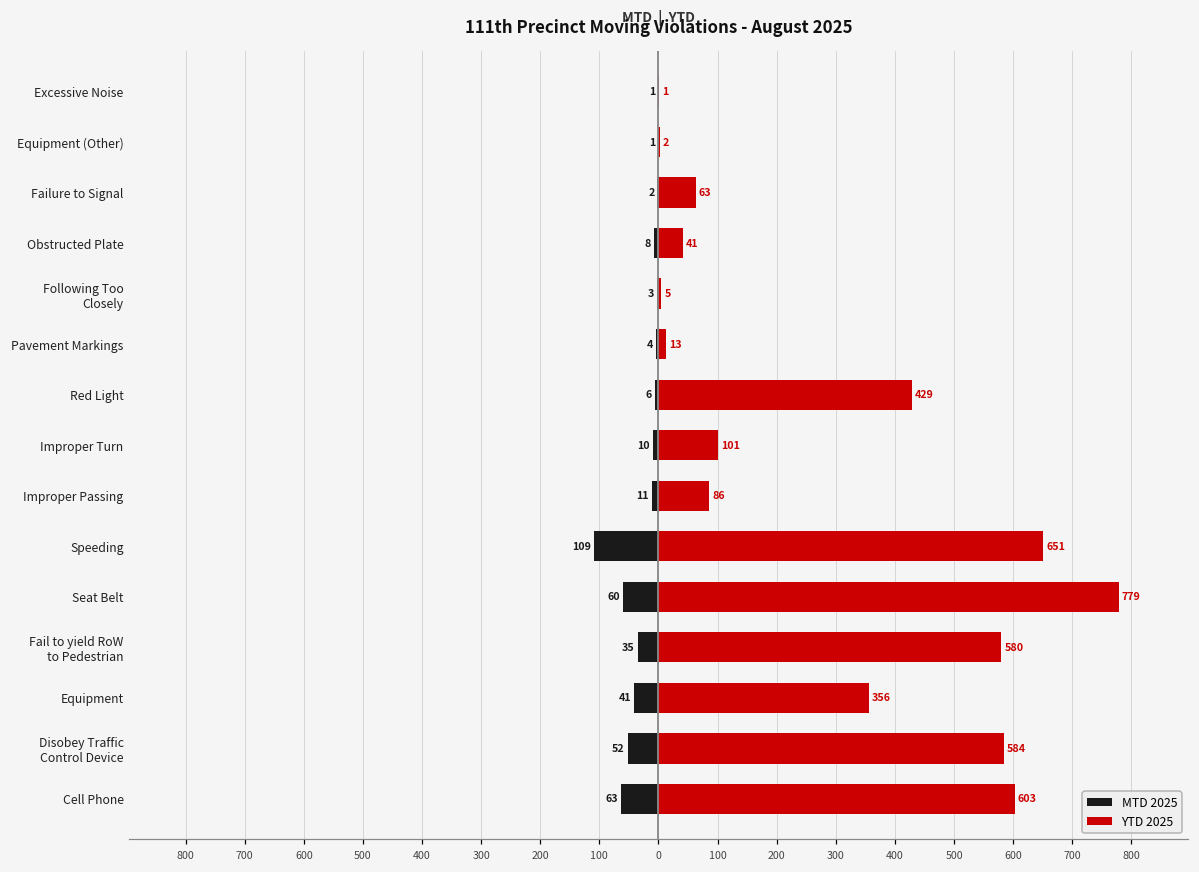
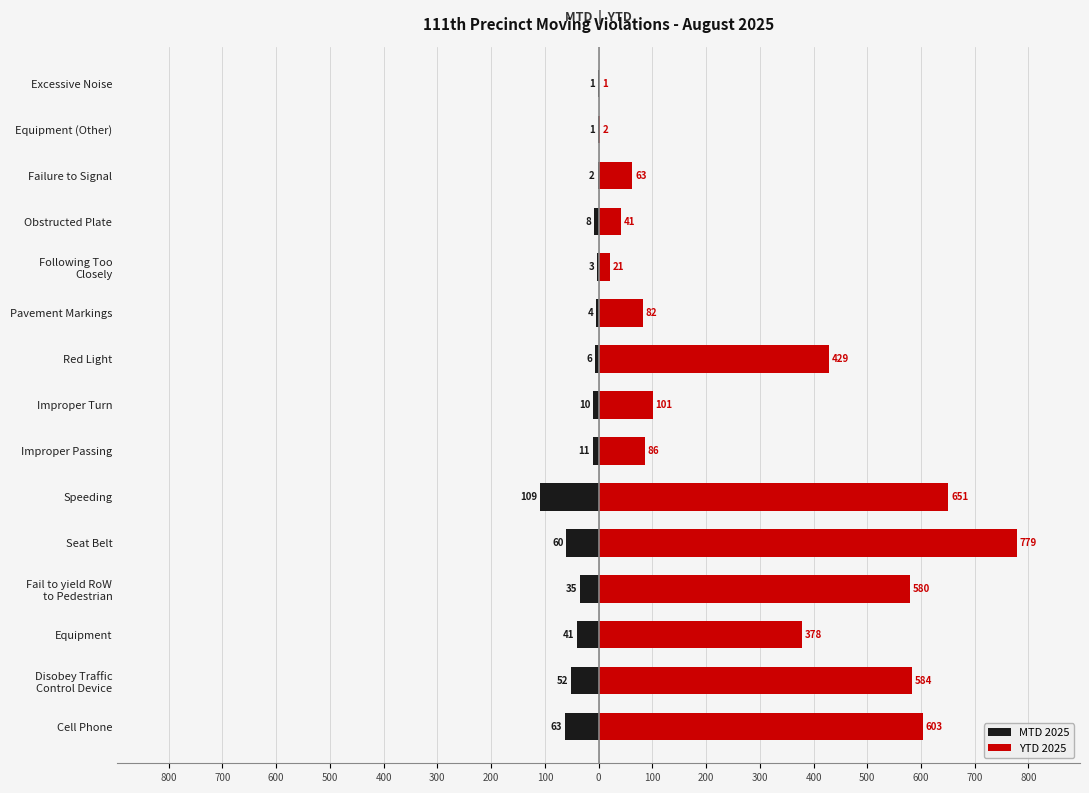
YTD 2025, Following Too Closely: 5 -> 21
YTD 2025, Pavement Markings: 13 -> 82
YTD 2025, Equipment: 356 -> 378
